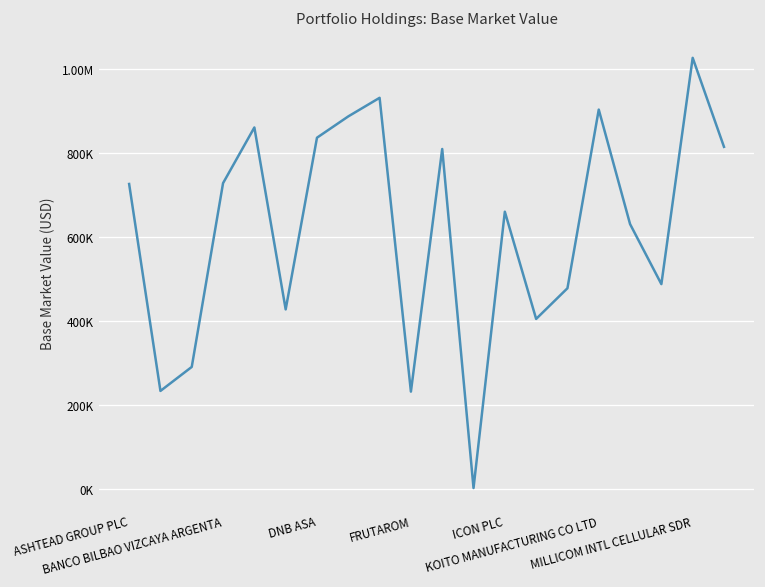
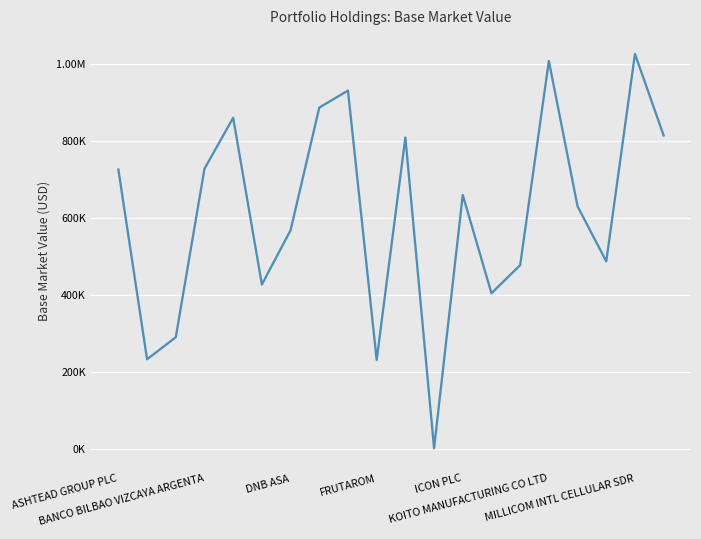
DNB ASA: 840000 -> 570000
KOITO MANUFACTURING CO LTD: 900000 -> 1010000
